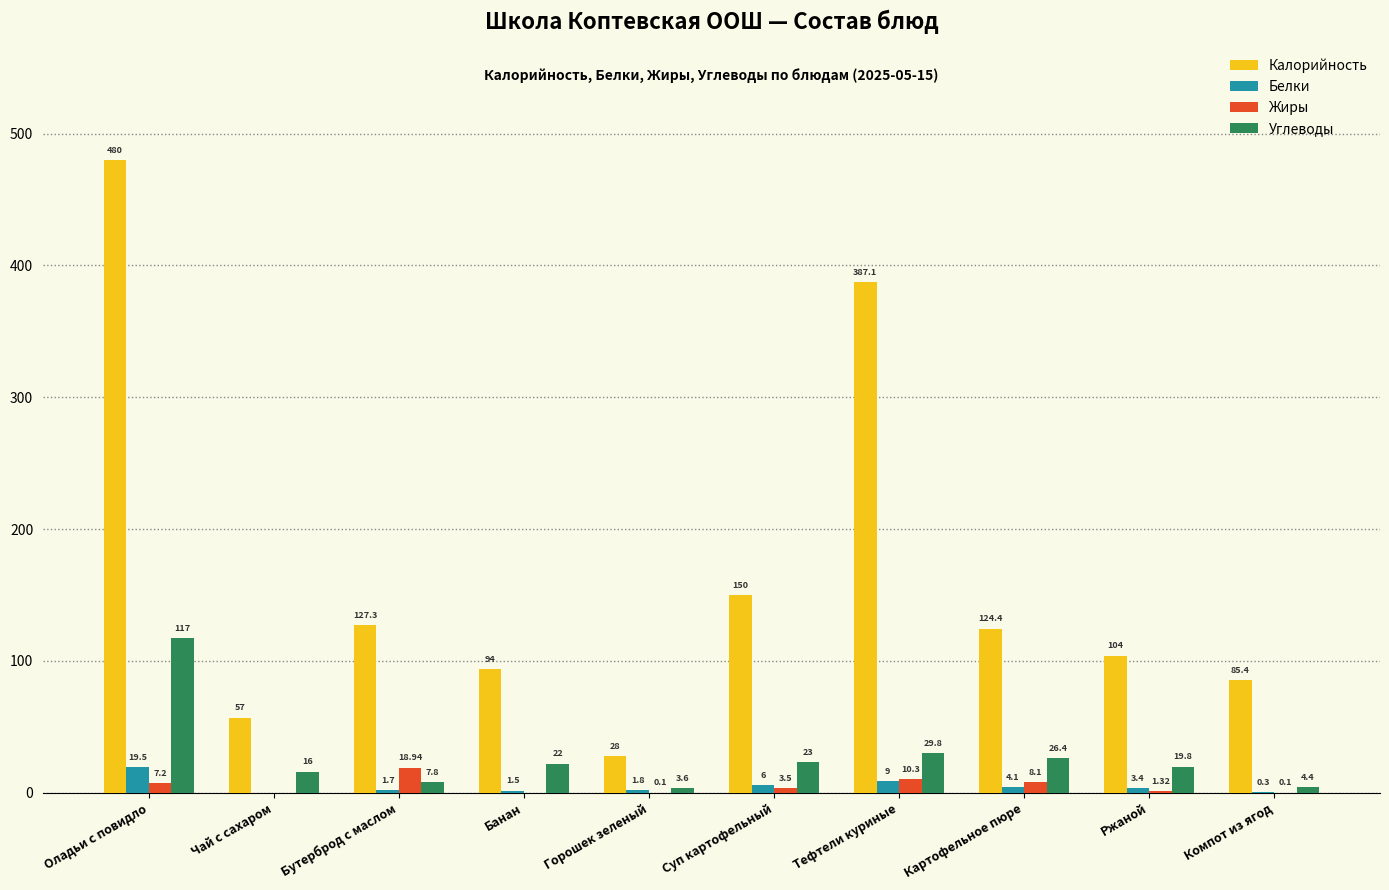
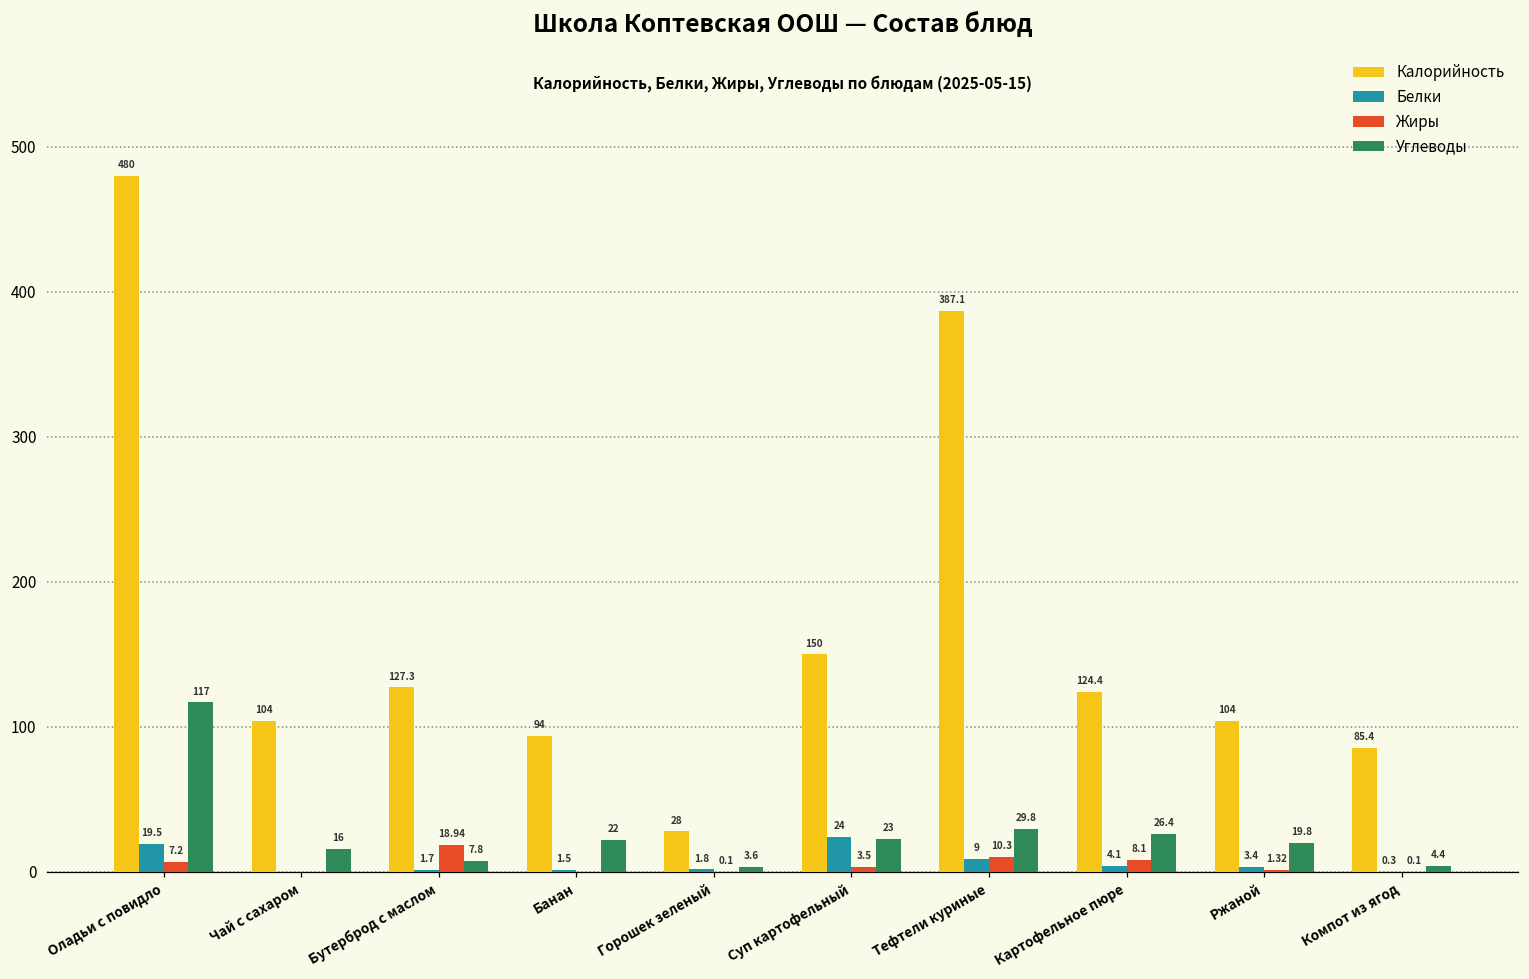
Калорийность, Чай с сахаром: 57 -> 104
Белки, Суп картофельный: 6 -> 24
